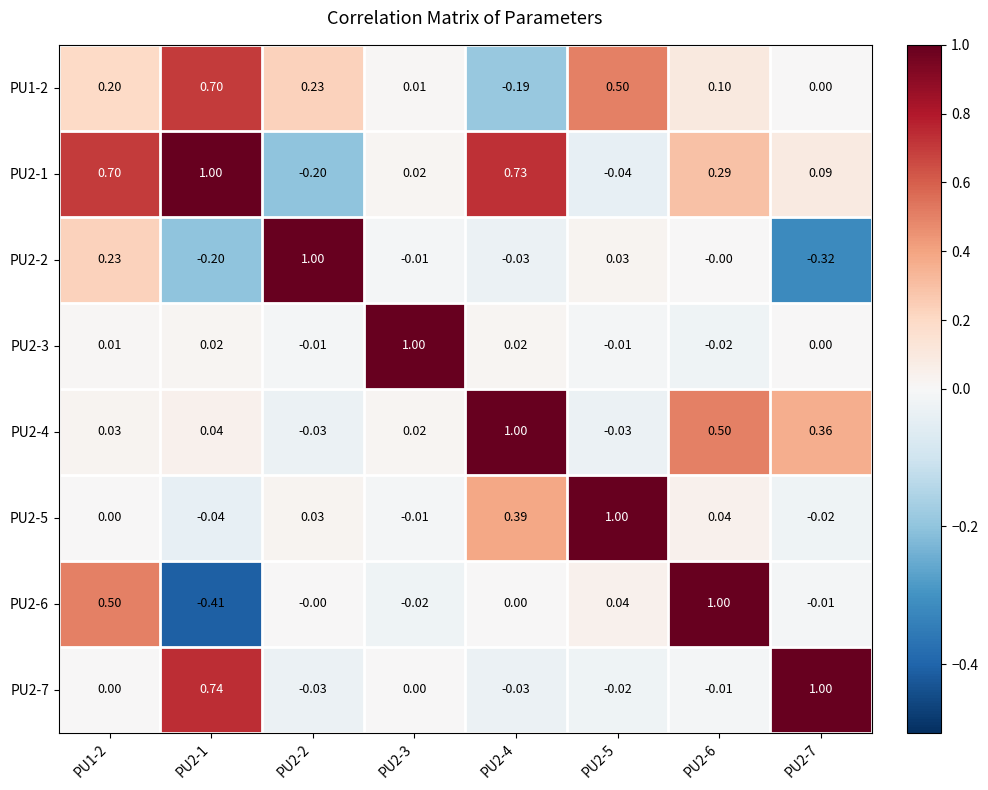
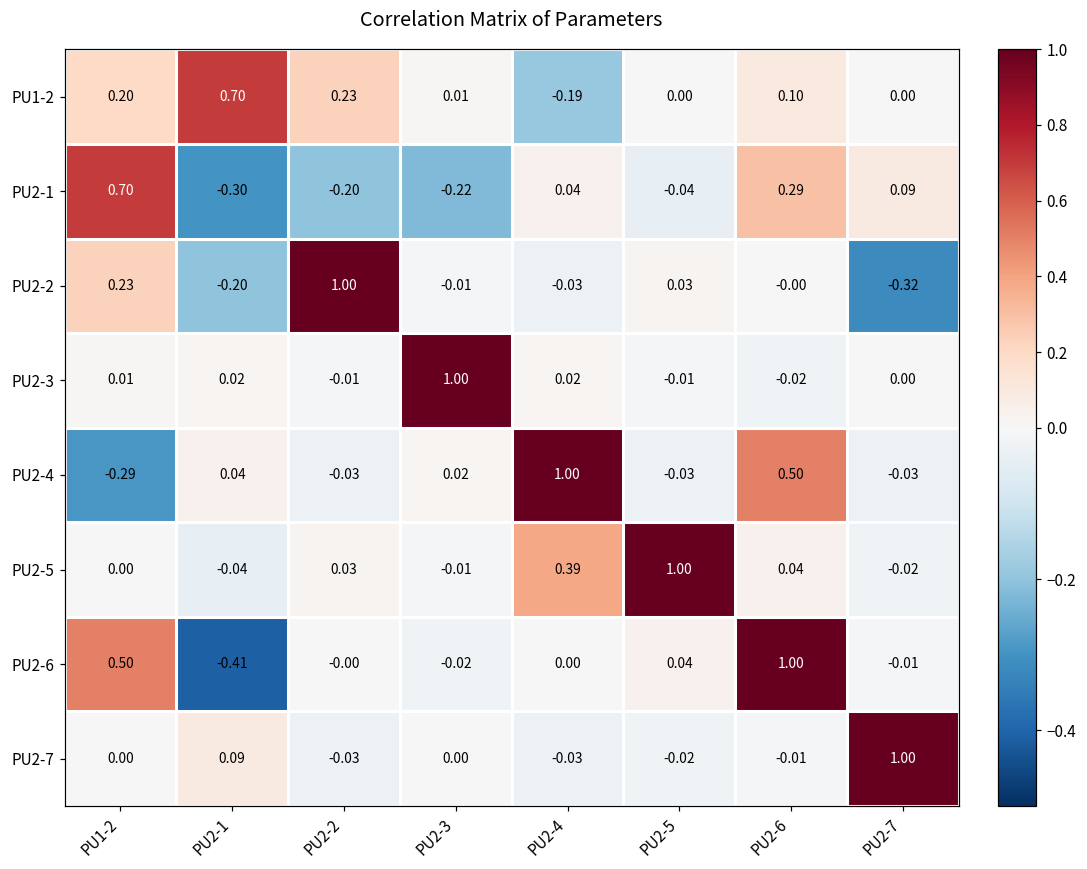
PU1-2, PU2-5: 0.50 -> 0.00
PU2-1, PU2-1: 1.00 -> -0.30
PU2-1, PU2-3: 0.02 -> -0.22
PU2-1, PU2-4: 0.73 -> 0.04
PU2-4, PU1-2: 0.03 -> -0.29
PU2-4, PU2-7: 0.36 -> -0.03
PU2-7, PU2-1: 0.74 -> 0.09
